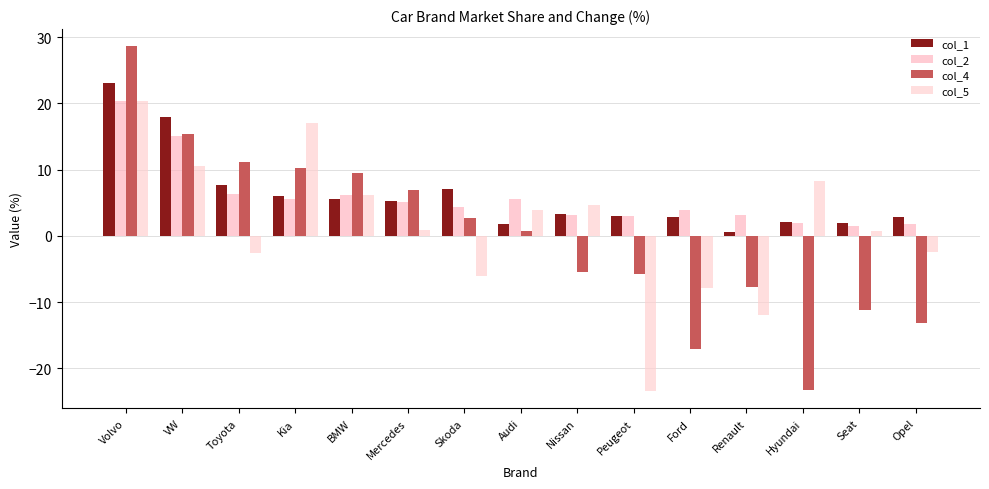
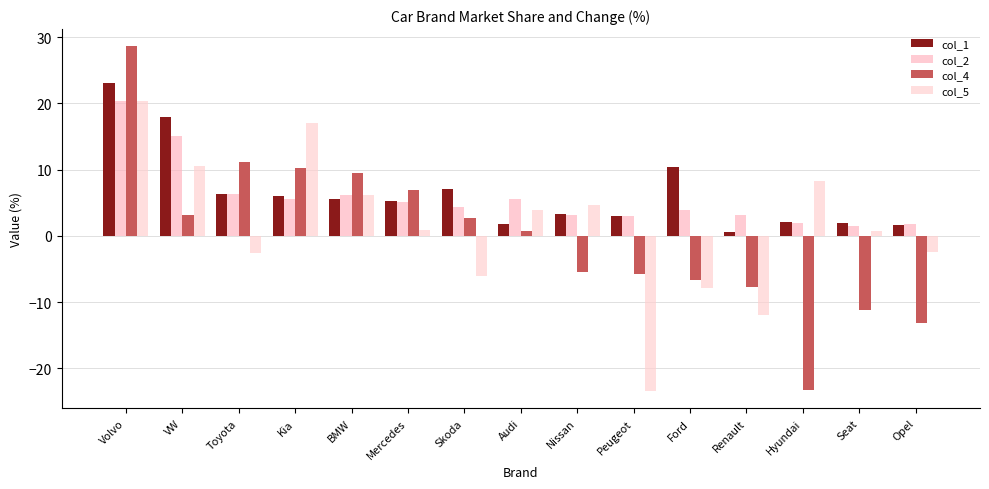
col_4, VW: 15 -> 3
col_1, Toyota: 8 -> 6
col_1, Ford: 3 -> 10
col_4, Ford: -17 -> -7
col_1, Opel: 3 -> 2
